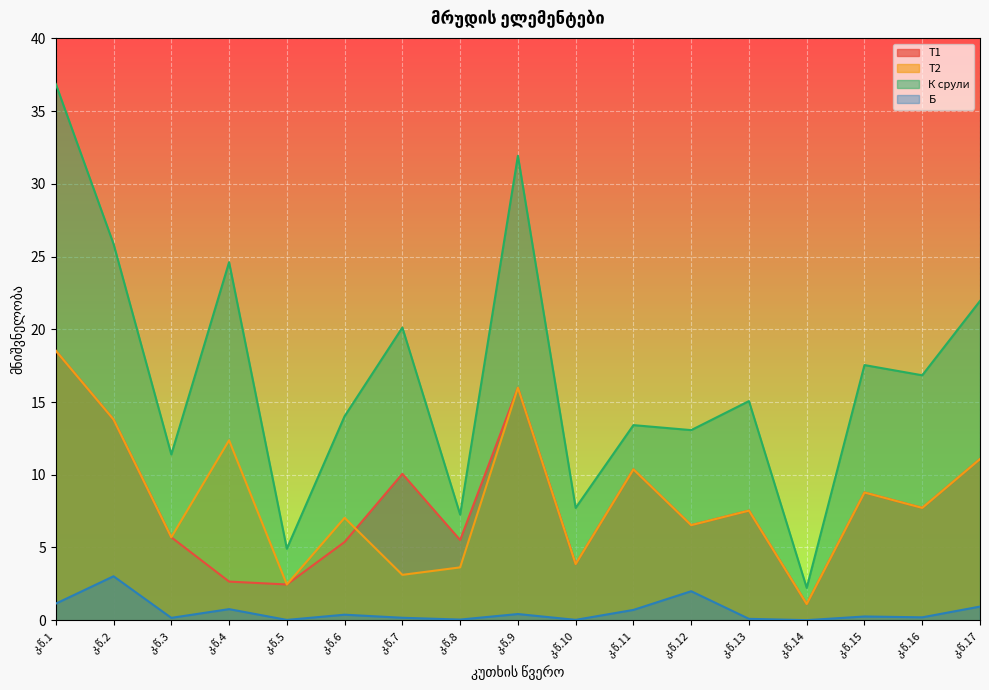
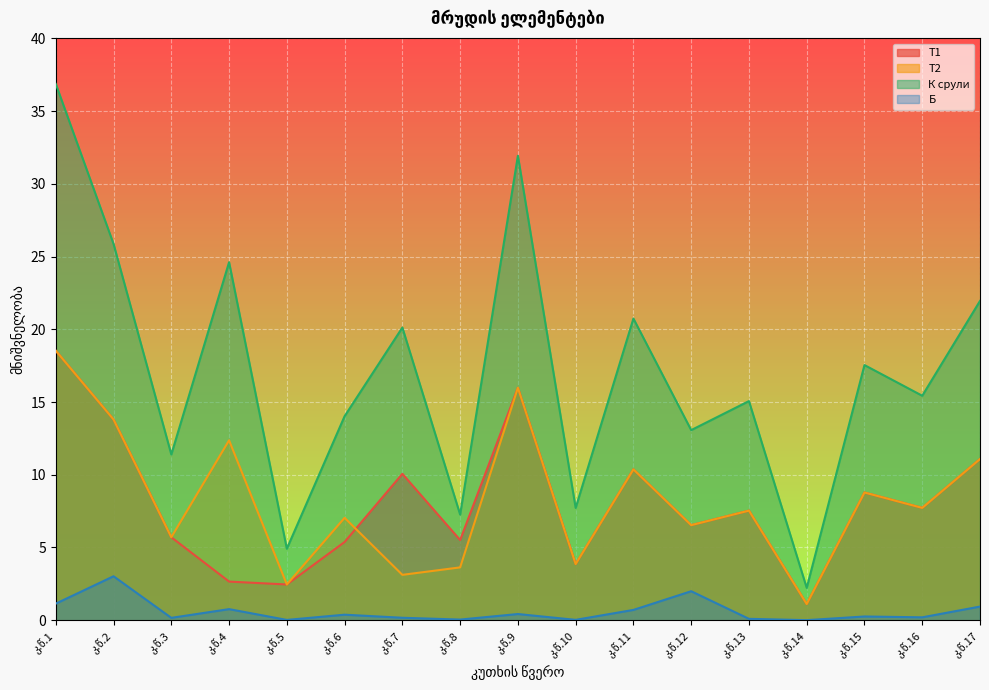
К срули, კ.წ.11: 13.4 -> 20.7
К срули, კ.წ.16: 16.8 -> 15.4
